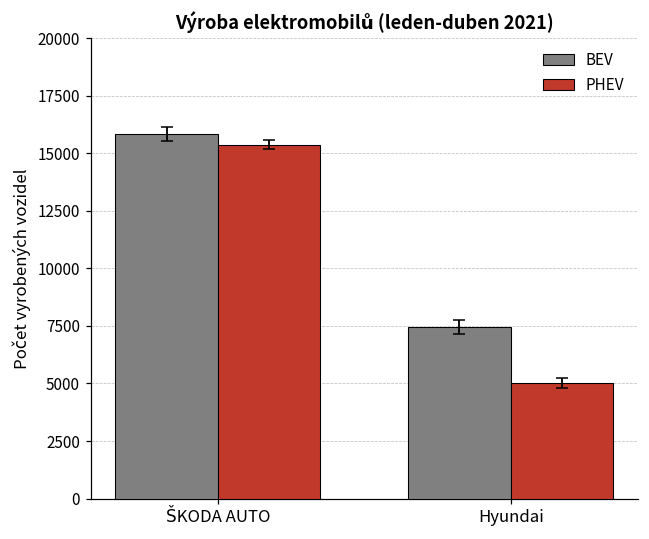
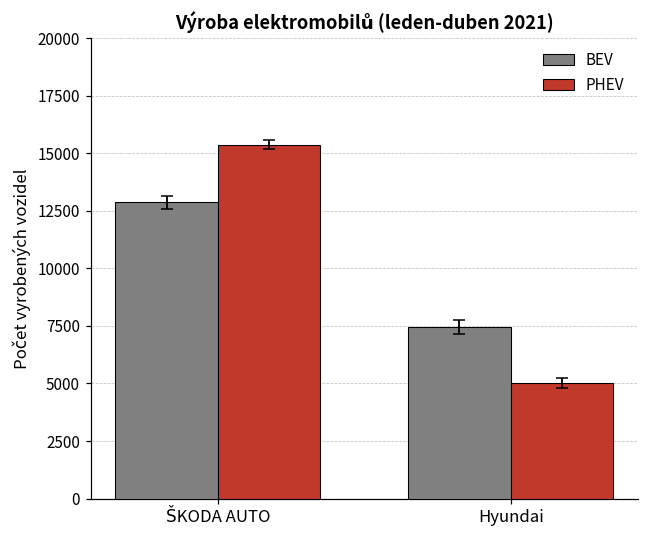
BEV, ŠKODA AUTO: 15800 -> 12900
